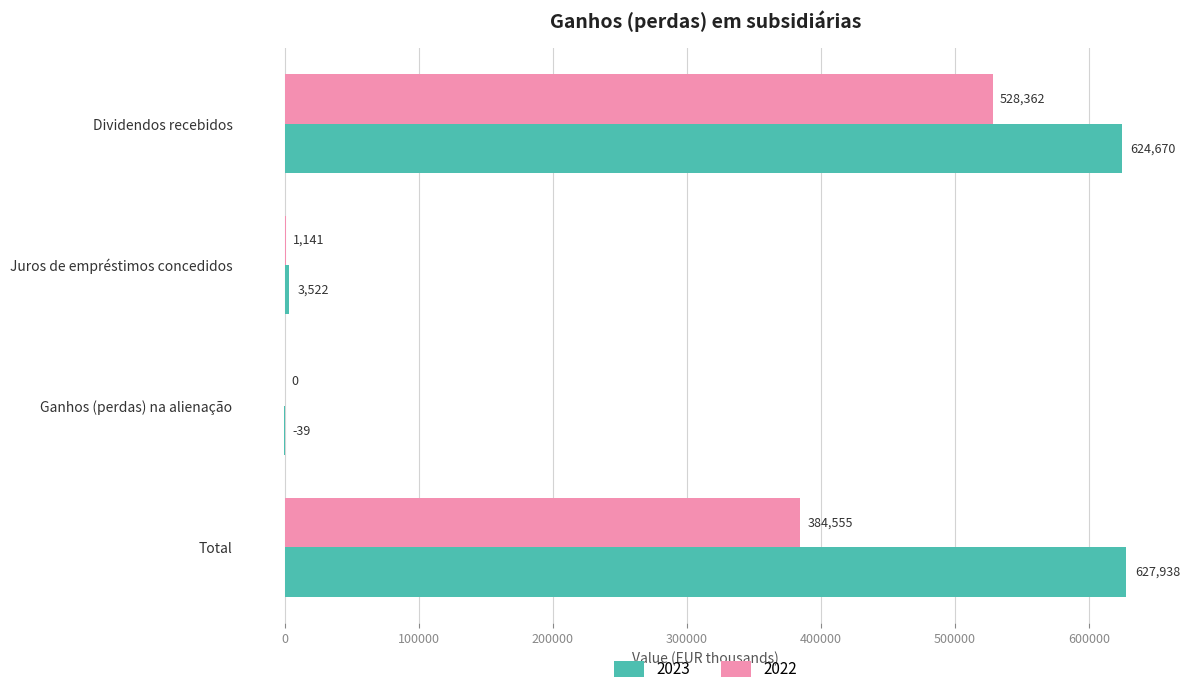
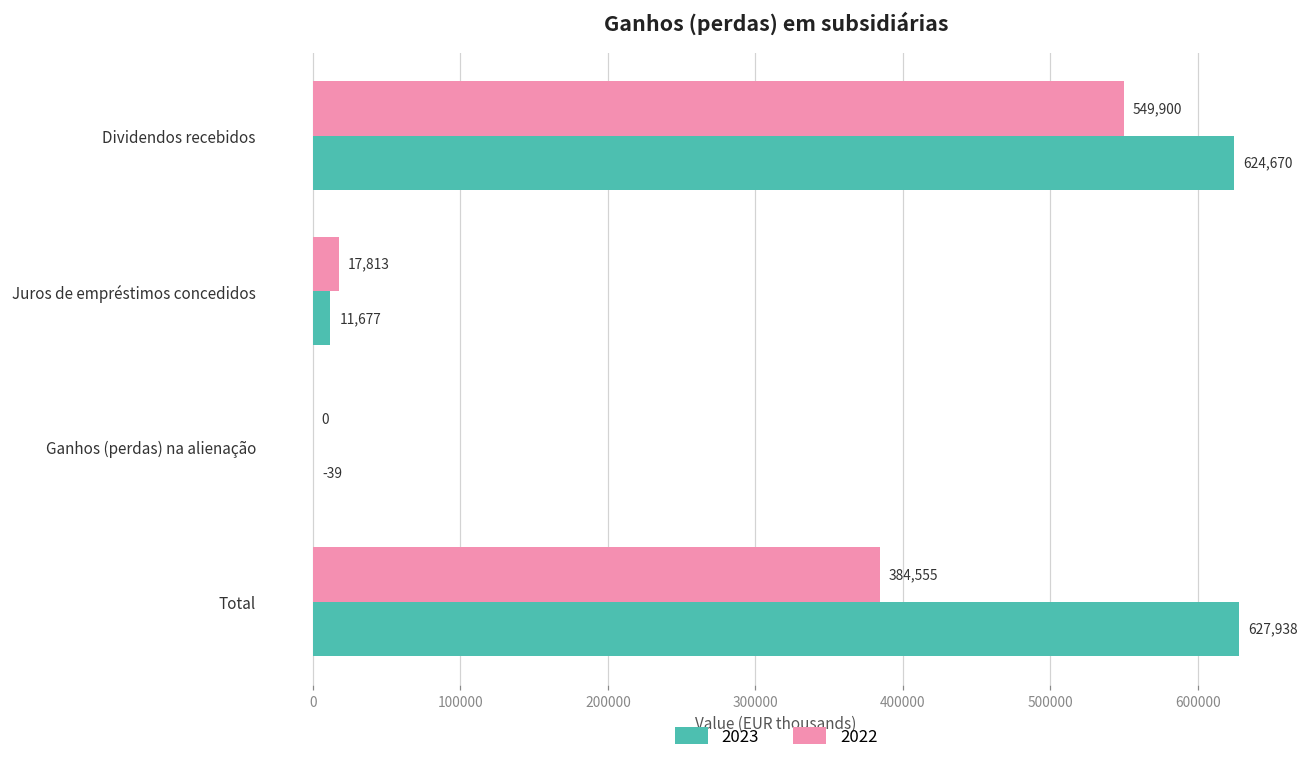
2022, Dividendos recebidos: 528,362 -> 549,900
2022, Juros de empréstimos concedidos: 1,141 -> 17,813
2023, Juros de empréstimos concedidos: 3,522 -> 11,677
